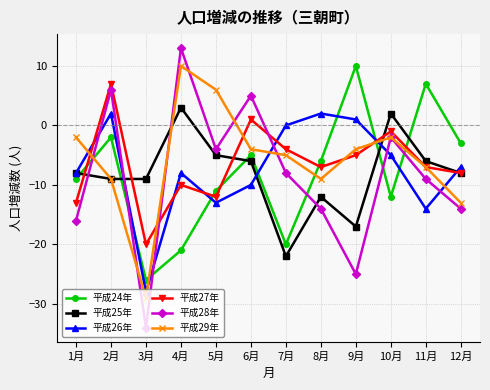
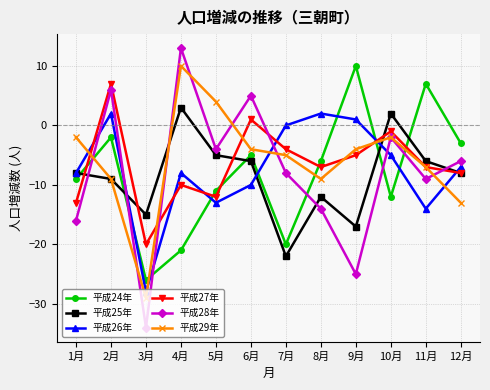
平成25年, 3月: -9 -> -15
平成29年, 5月: 6 -> 4
平成28年, 12月: -14 -> -6
